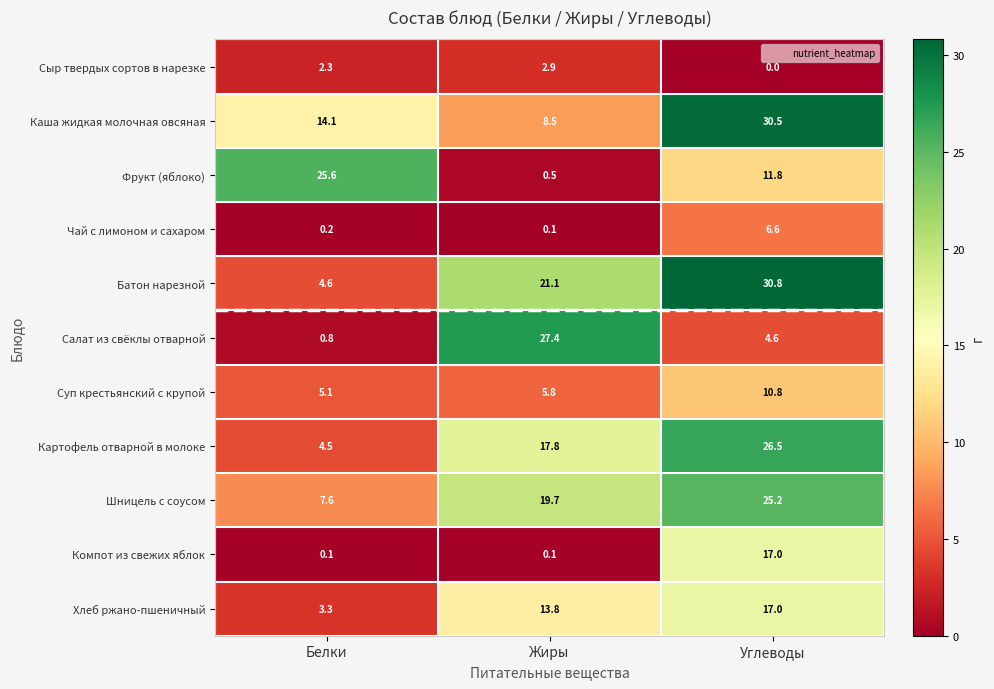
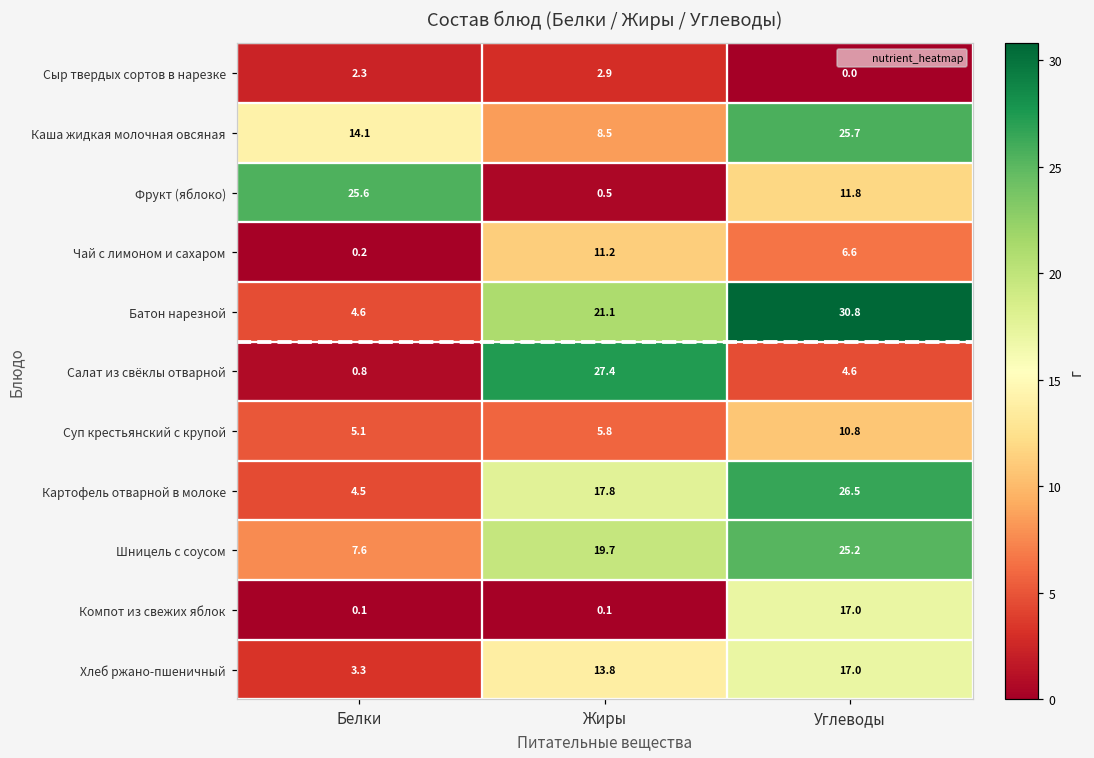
Каша жидкая молочная овсяная, Углеводы: 30.5 -> 25.7
Чай с лимоном и сахаром, Жиры: 0.1 -> 11.2
